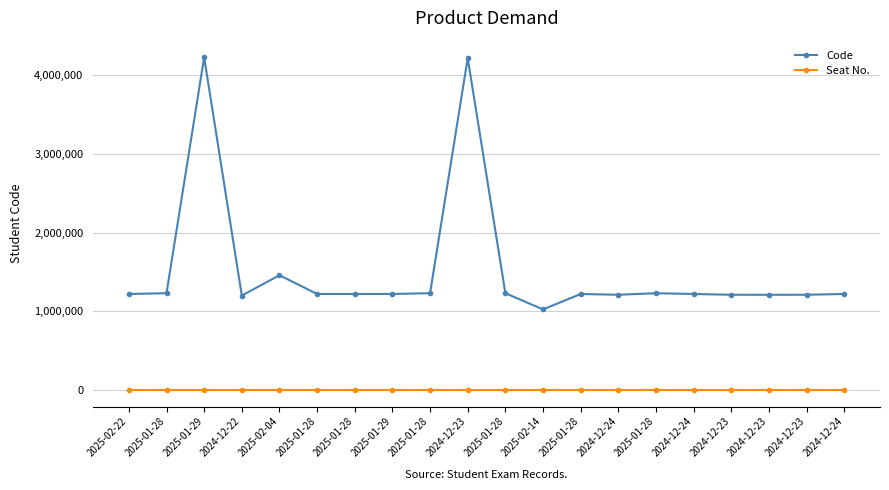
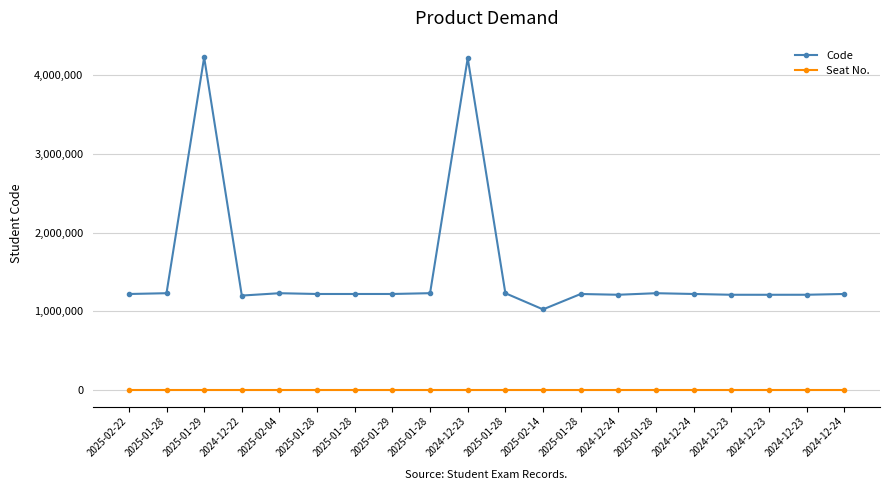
Code, 2025-02-04: 1,500,000 -> 1,200,000
